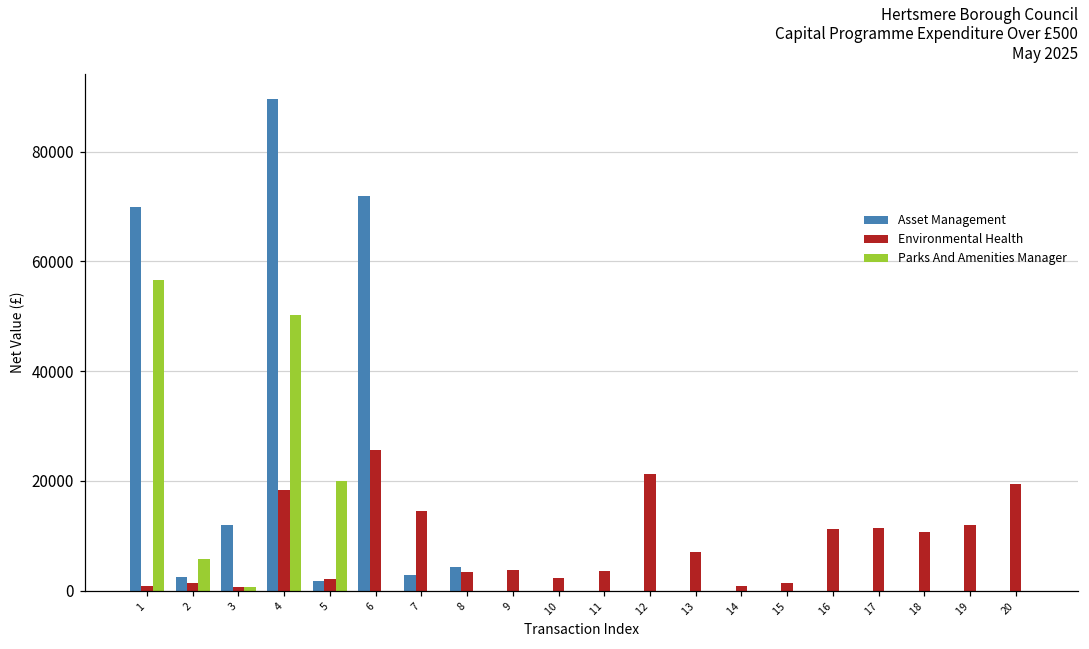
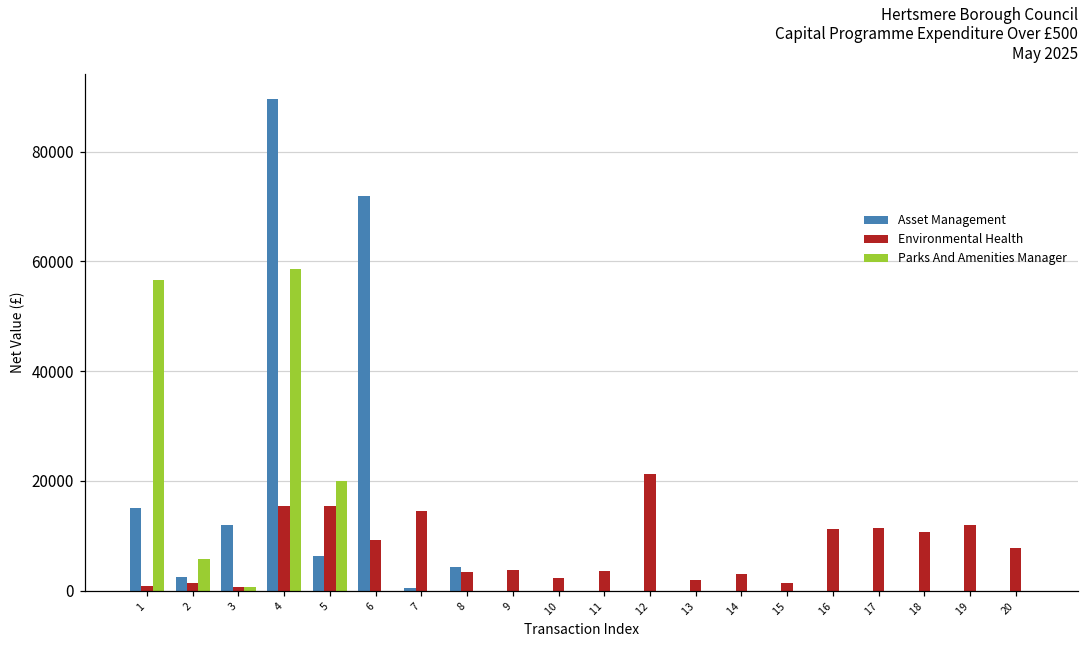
Asset Management, 1: 70000 -> 15000
Environmental Health, 4: 18000 -> 15000
Parks And Amenities Manager, 4: 50000 -> 59000
Asset Management, 5: 2000 -> 6000
Environmental Health, 5: 2000 -> 16000
Environmental Health, 6: 26000 -> 9000
Asset Management, 7: 3000 -> 1000
Environmental Health, 13: 7000 -> 2000
Environmental Health, 14: 1000 -> 3000
Environmental Health, 20: 19000 -> 8000
